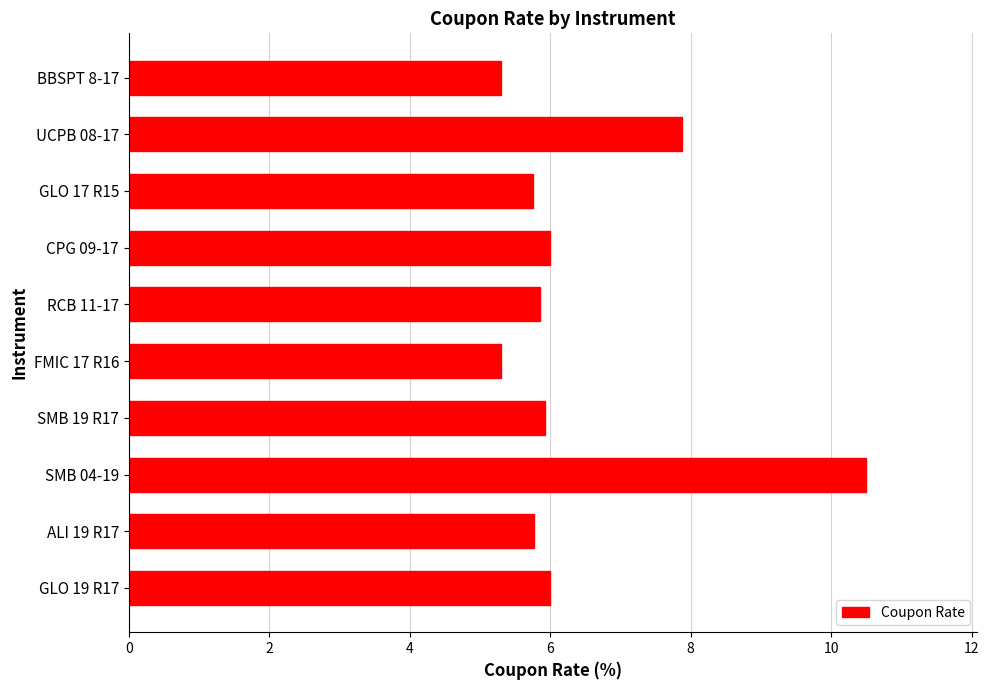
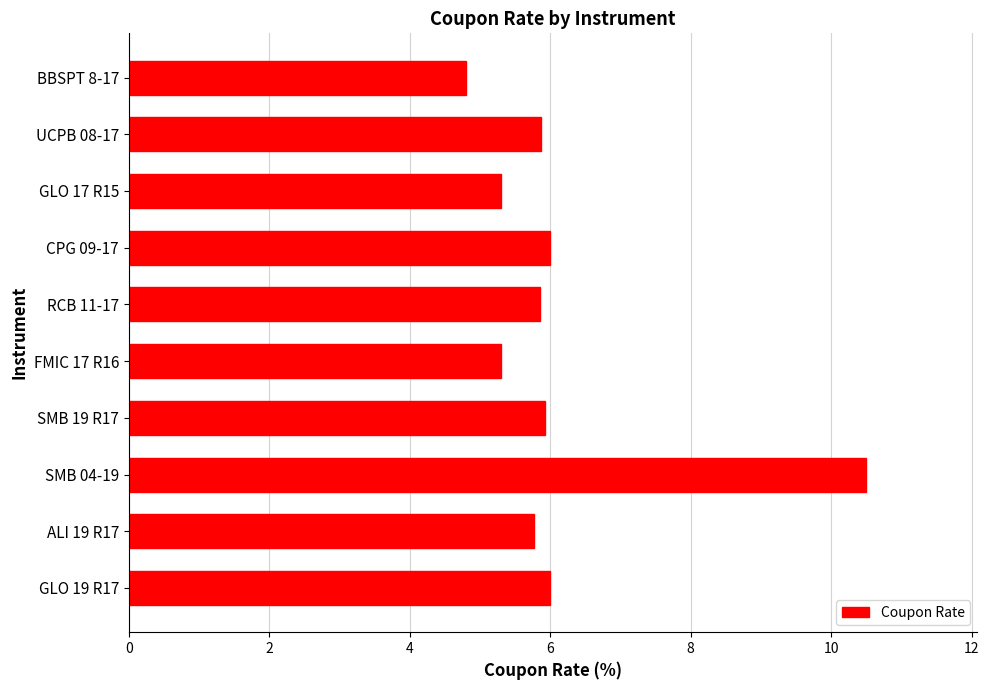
BBSPT 8-17: 5.3 -> 4.8
UCPB 08-17: 7.9 -> 5.9
GLO 17 R15: 5.8 -> 5.3
